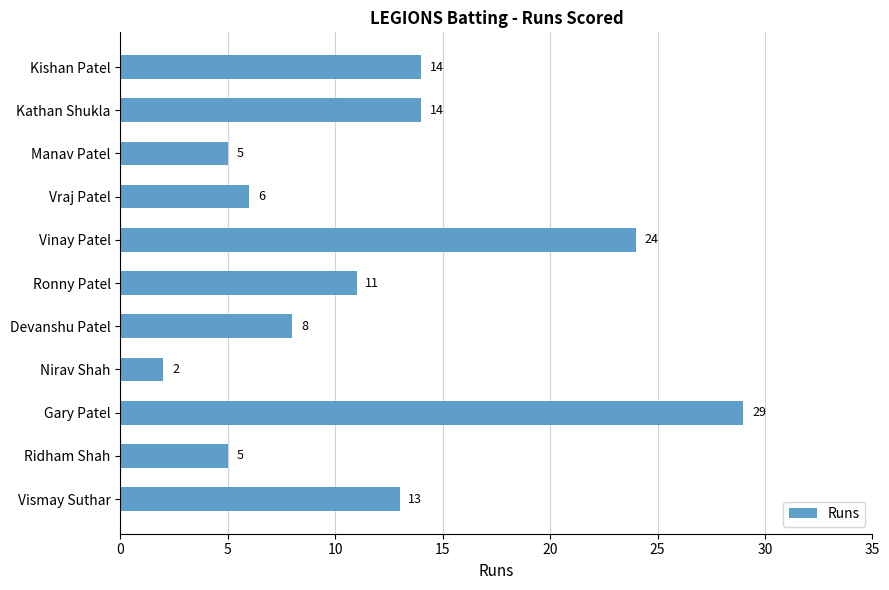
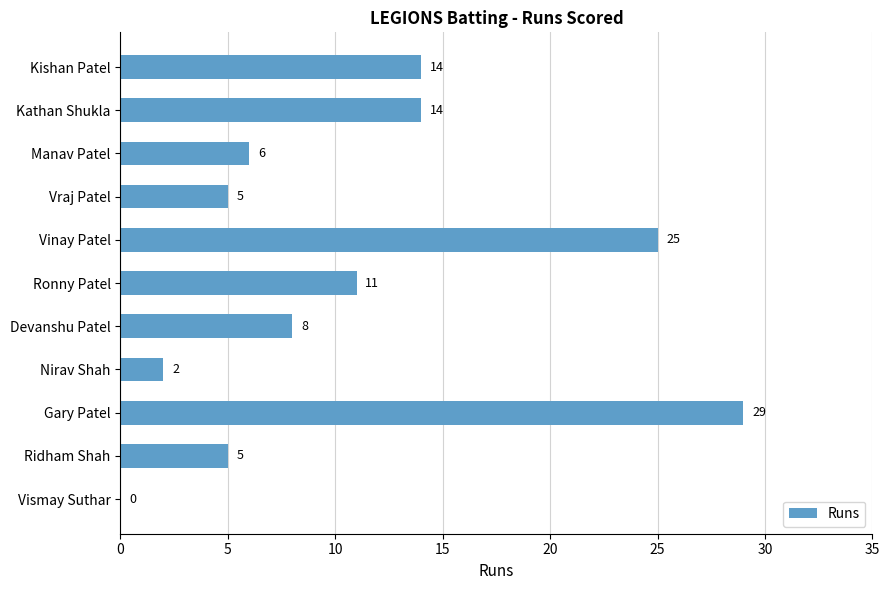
Manav Patel: 5 -> 6
Vraj Patel: 6 -> 5
Vinay Patel: 24 -> 25
Vismay Suthar: 13 -> 0
